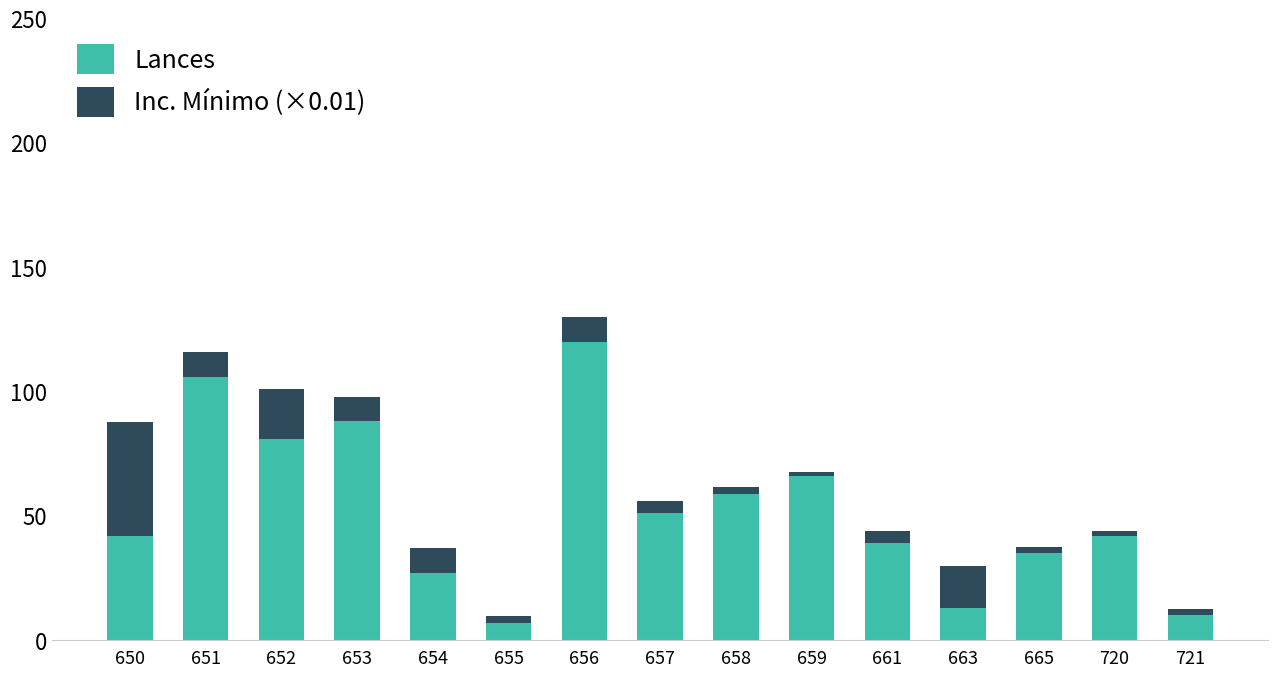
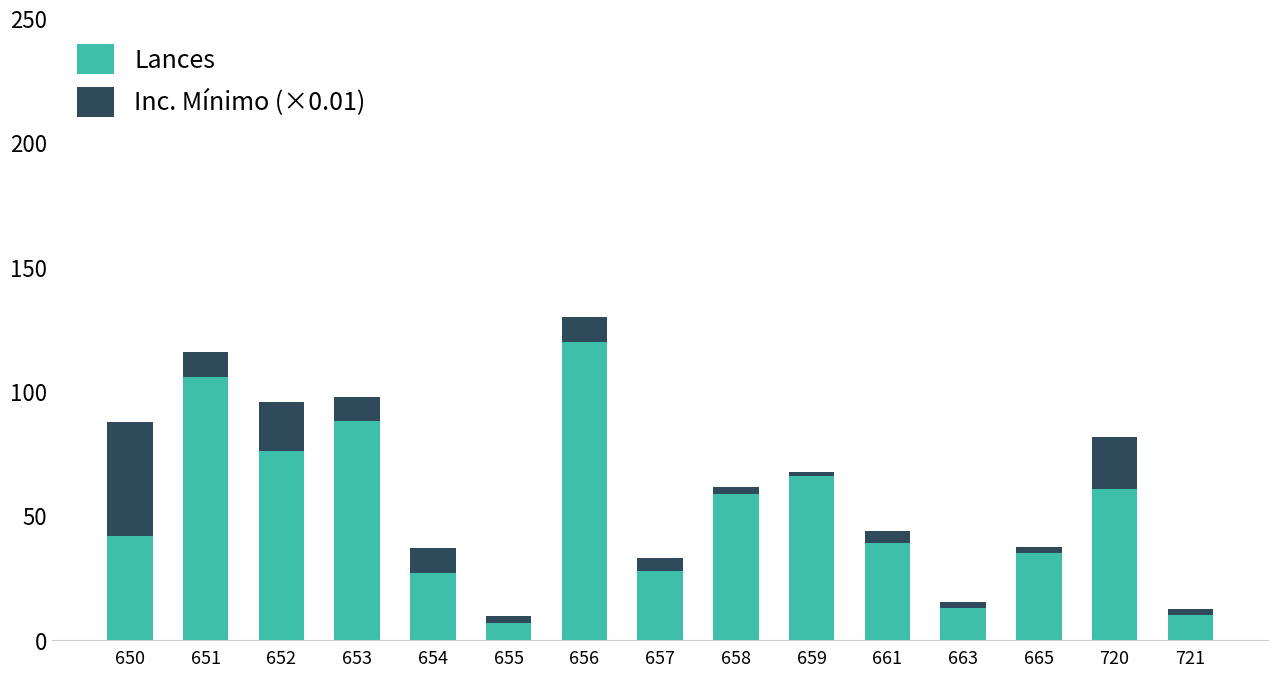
Lances, 652: 81 -> 76
Lances, 657: 51 -> 28
Inc. Mínimo (×0.01), 663: 17 -> 3
Lances, 720: 42 -> 61
Inc. Mínimo (×0.01), 720: 2 -> 21
